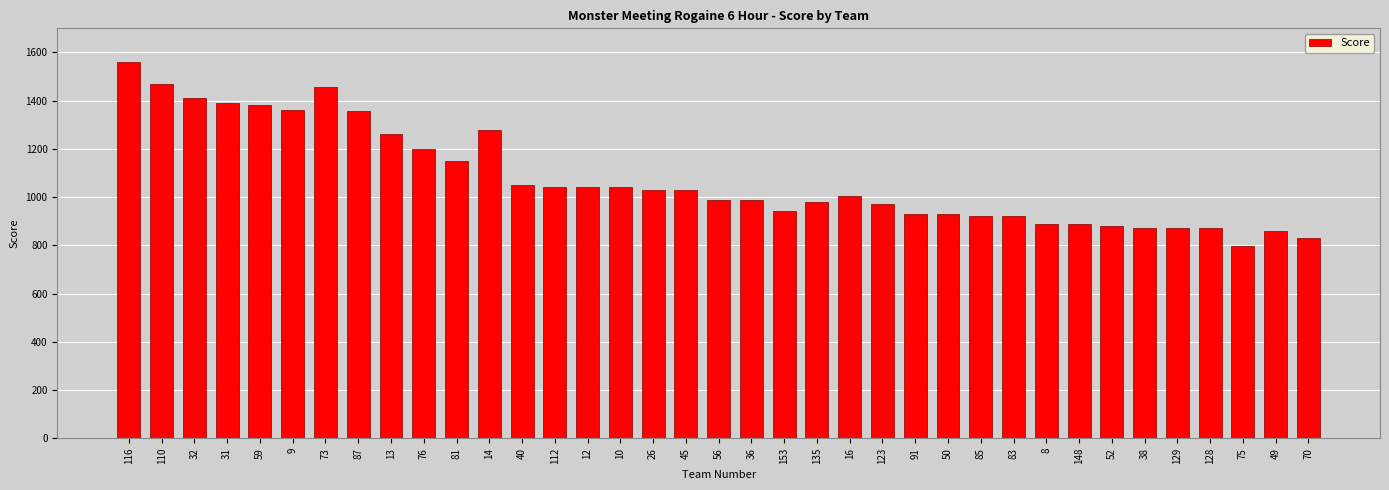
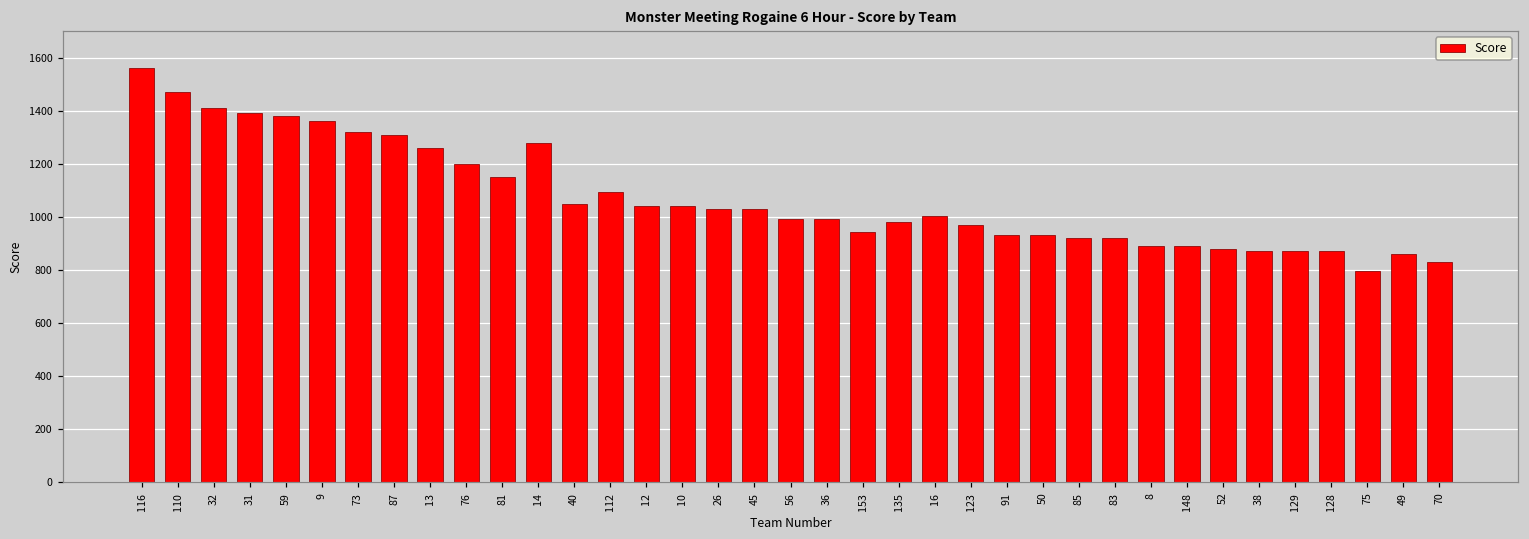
73: 1460 -> 1320
87: 1360 -> 1310
112: 1040 -> 1090
